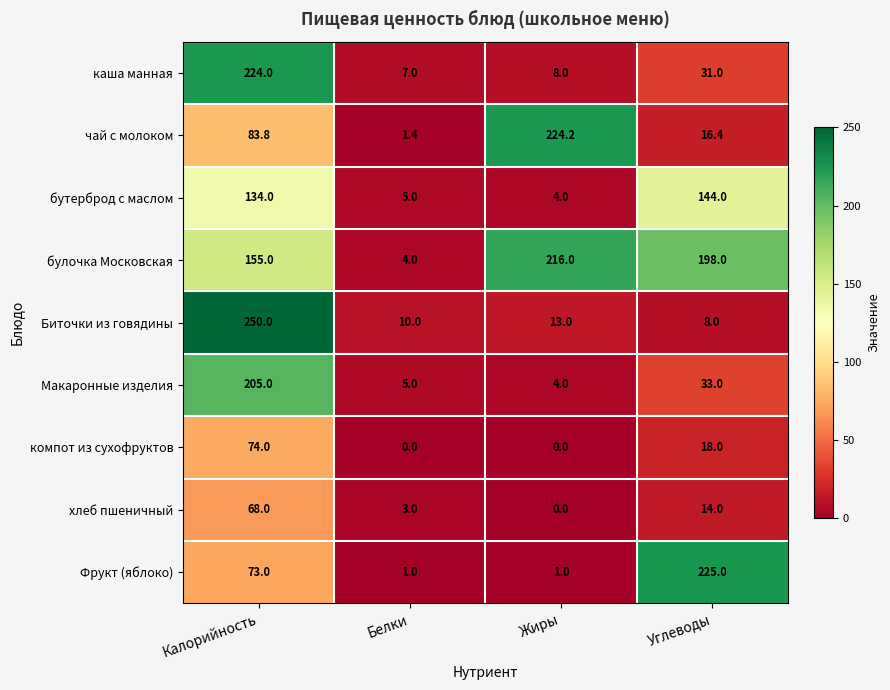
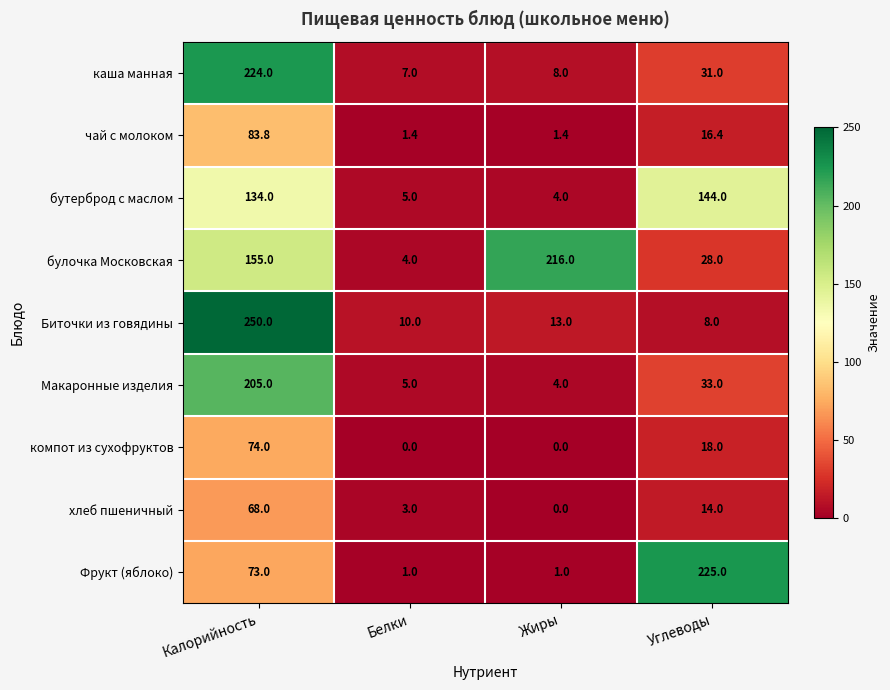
чай с молоком, Жиры: 224.2 -> 1.4
булочка Московская, Углеводы: 198.0 -> 28.0
